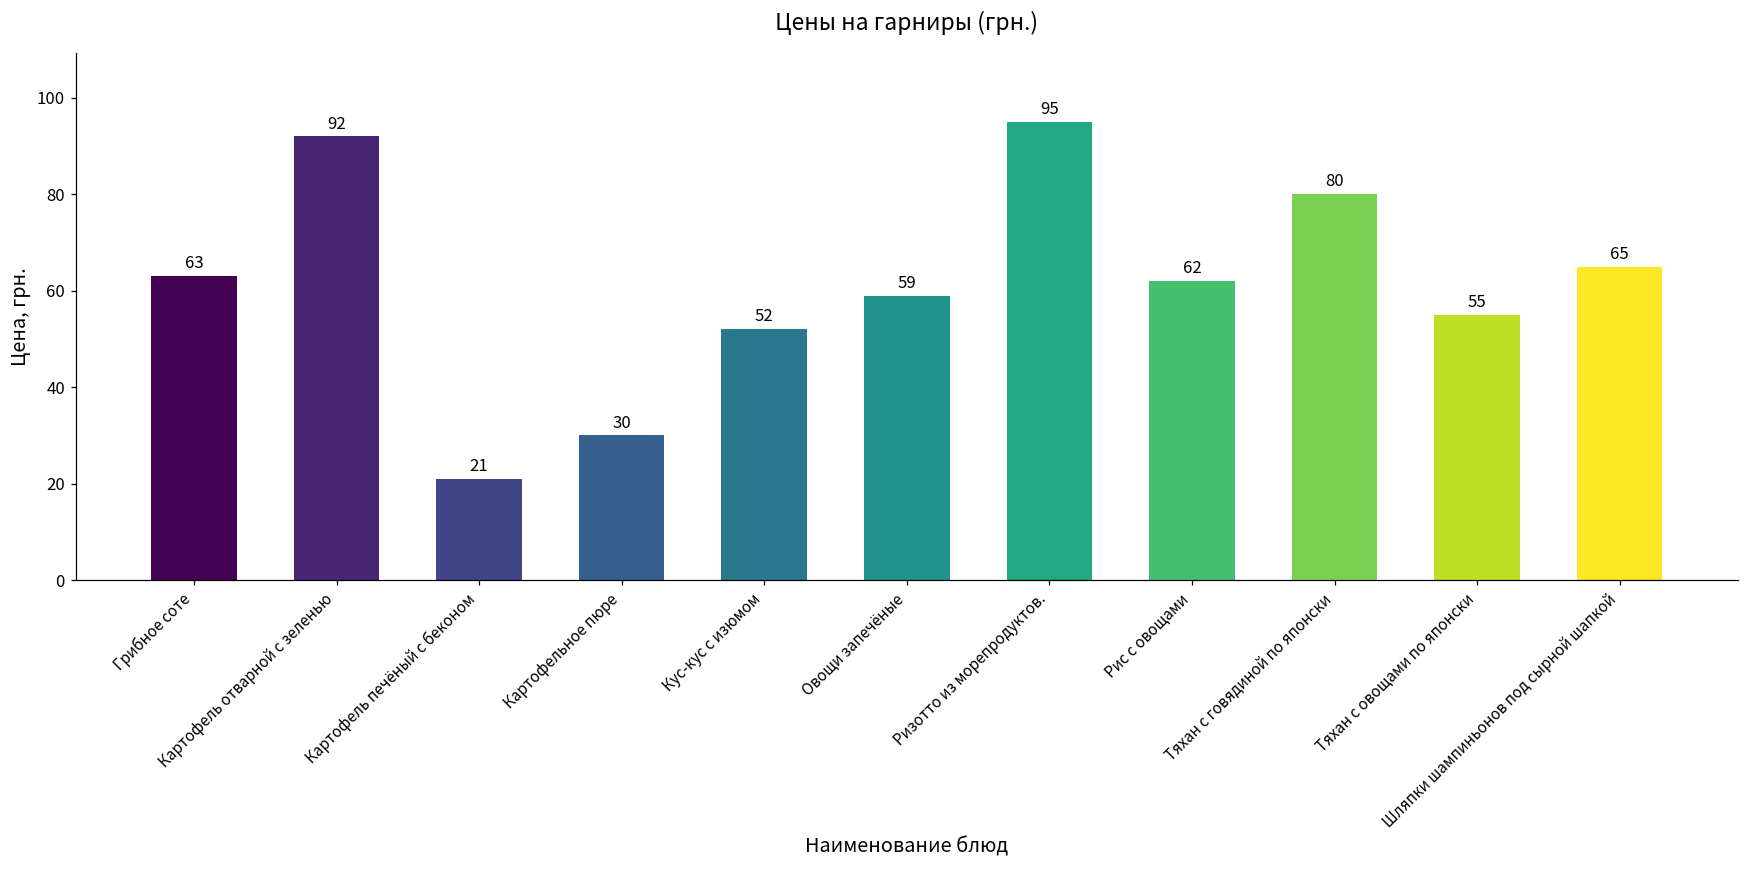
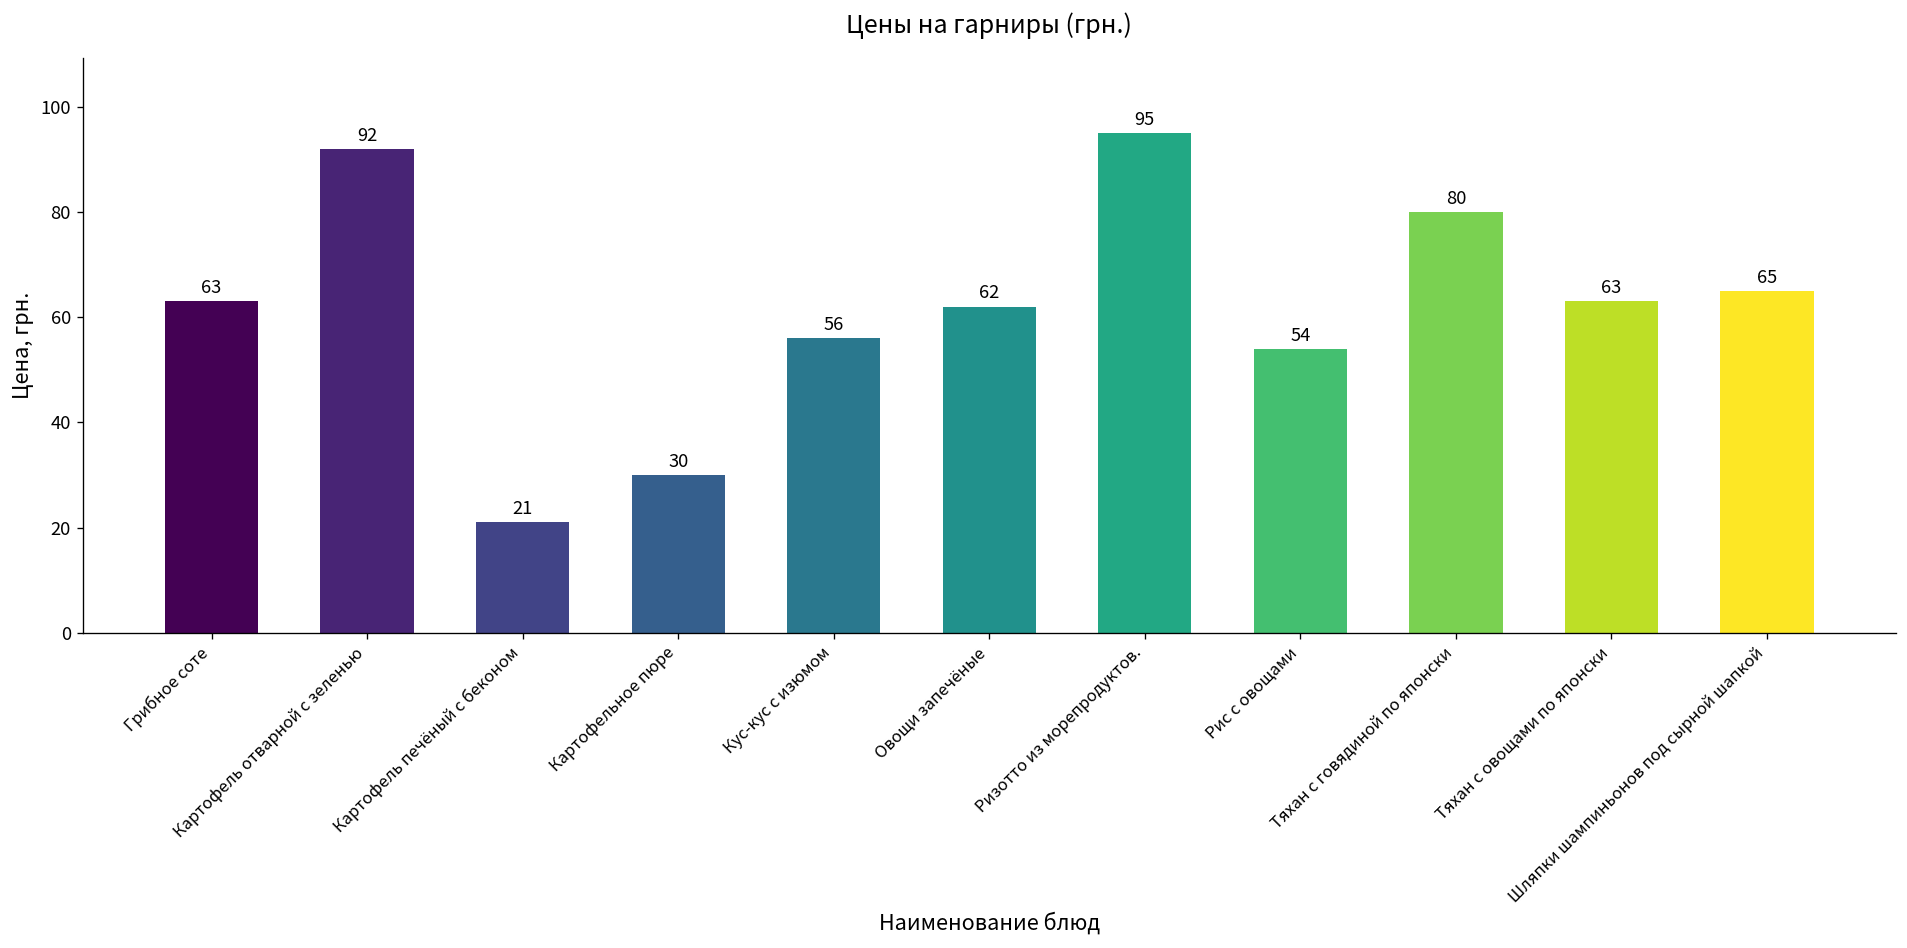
Кус-кус с изюмом: 52 -> 56
Овощи запечёные: 59 -> 62
Рис с овощами: 62 -> 54
Тяхан с овощами по японски: 55 -> 63
